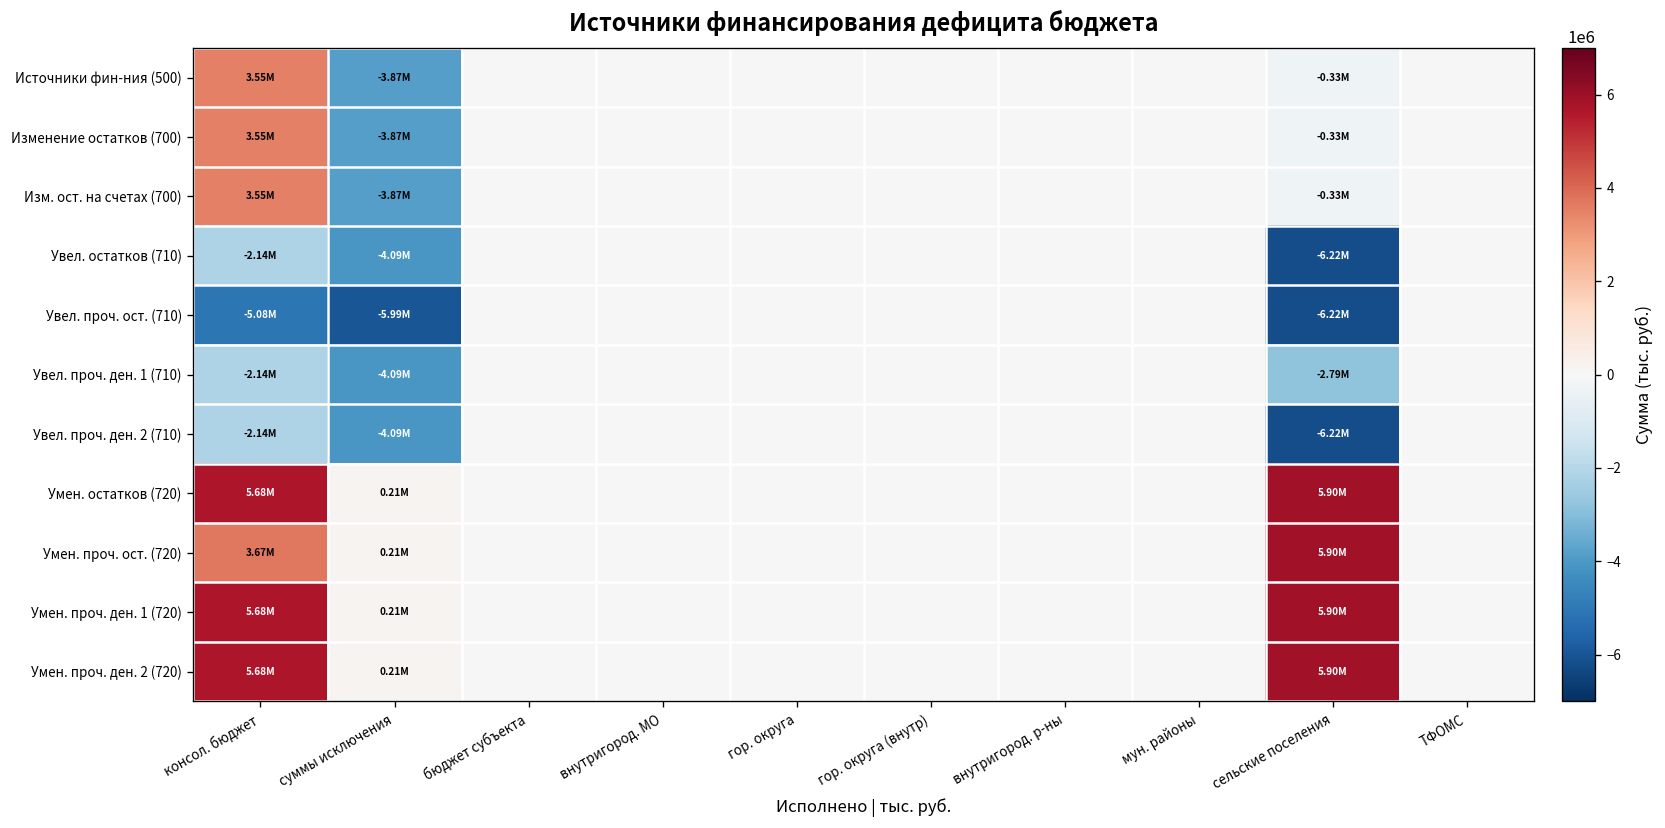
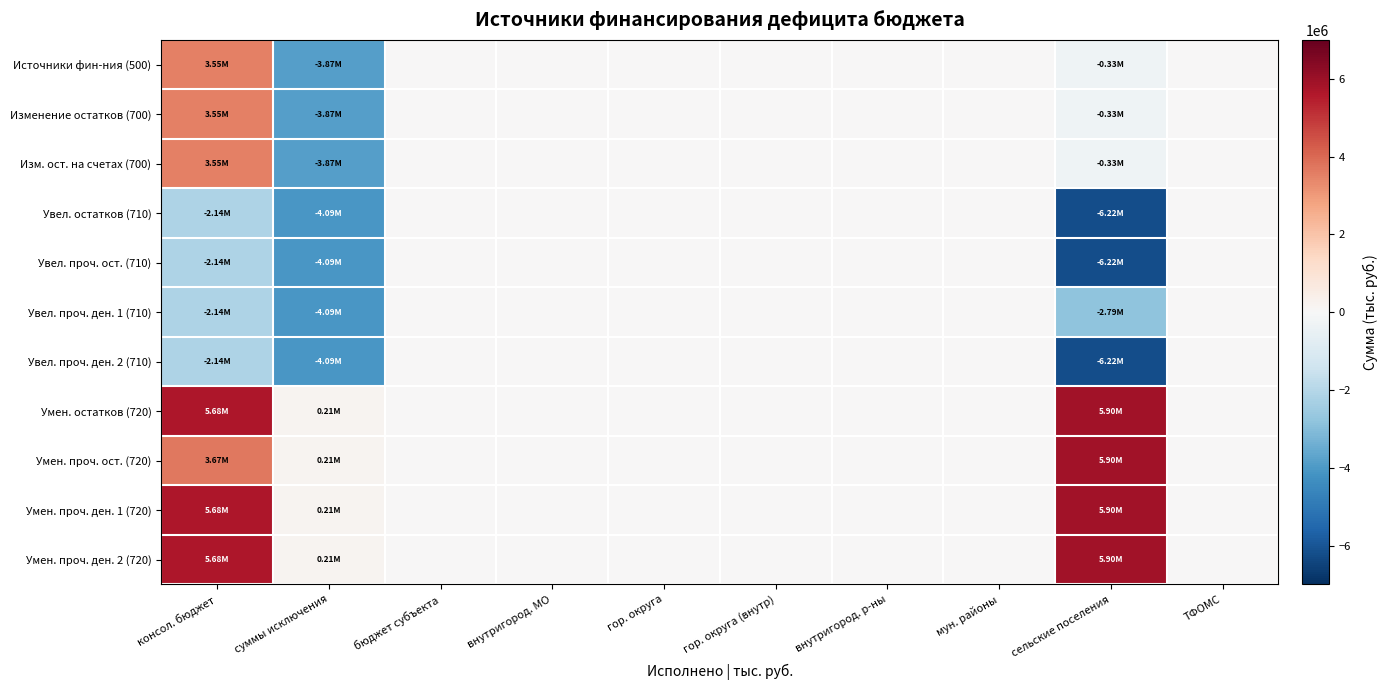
Увел. проч. ост. (710), консол. бюджет: -5.08M -> -2.14M
Увел. проч. ост. (710), суммы исключения: -5.99M -> -4.09M
